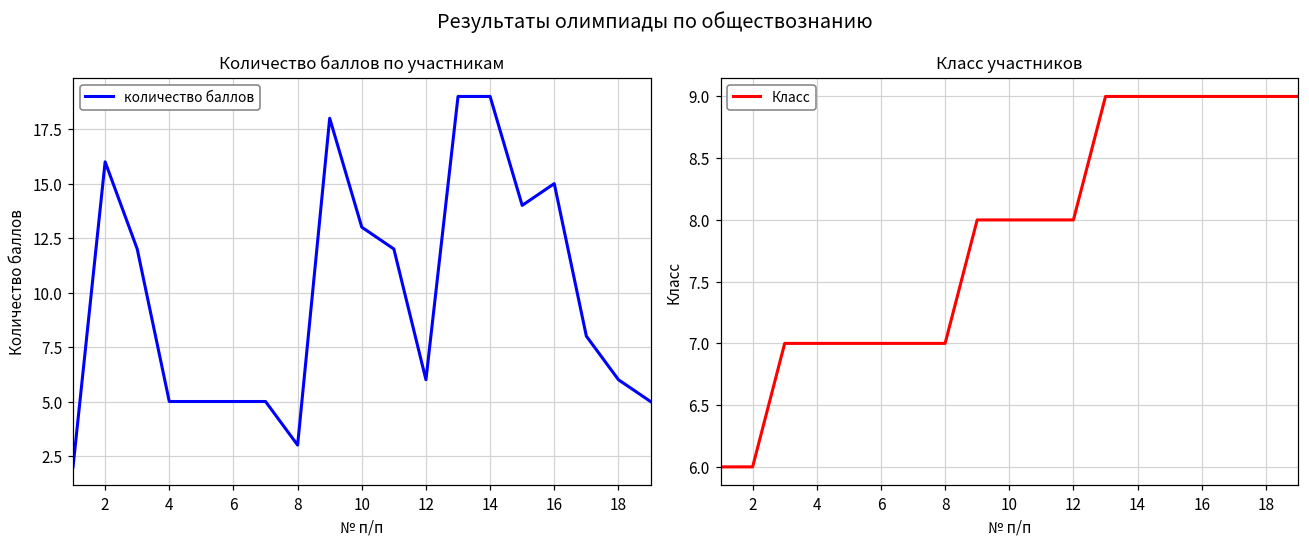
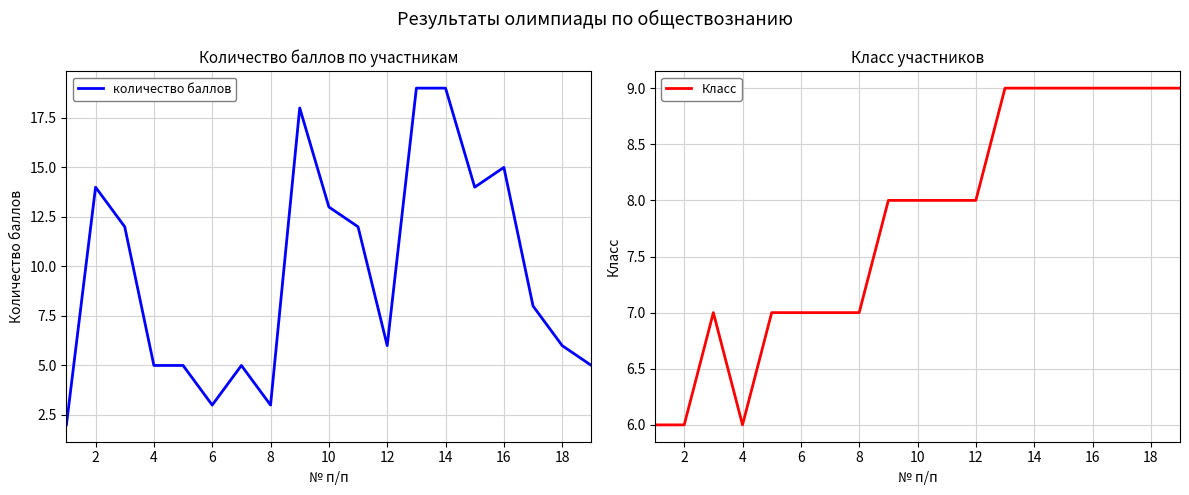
Количество баллов по участникам, 2: 16 -> 14
Количество баллов по участникам, 6: 5 -> 3
Класс участников, 4: 7 -> 6
